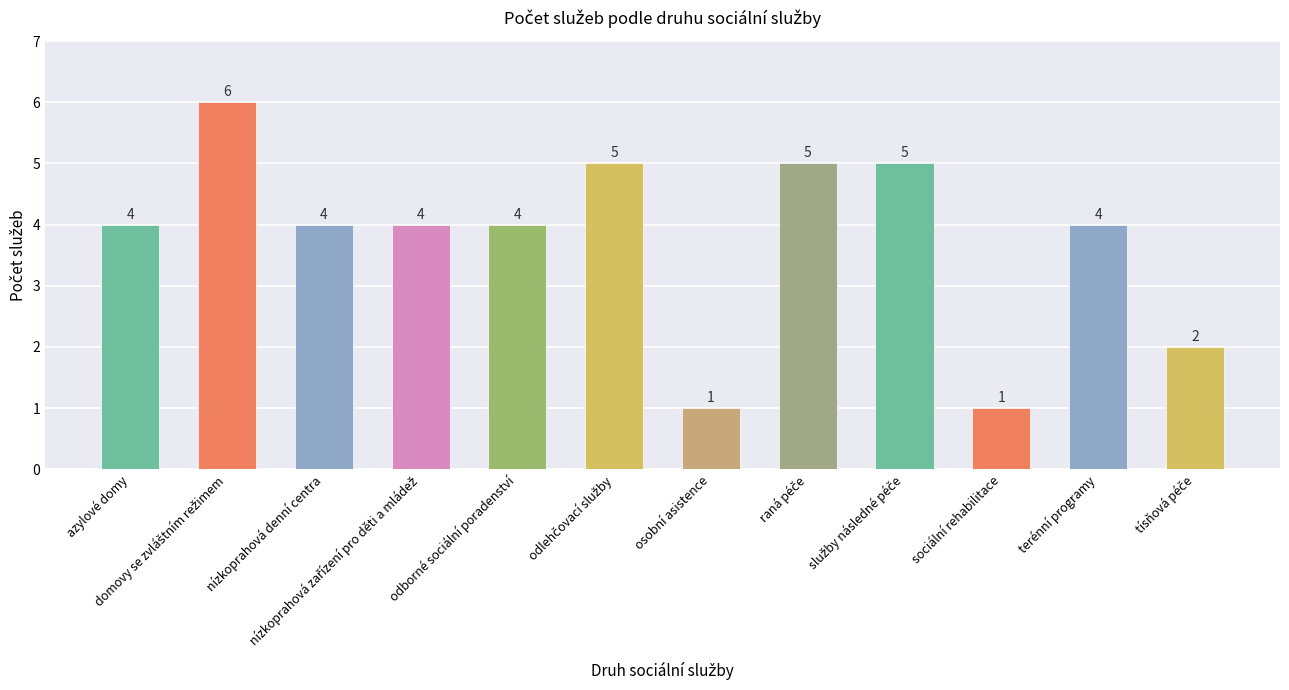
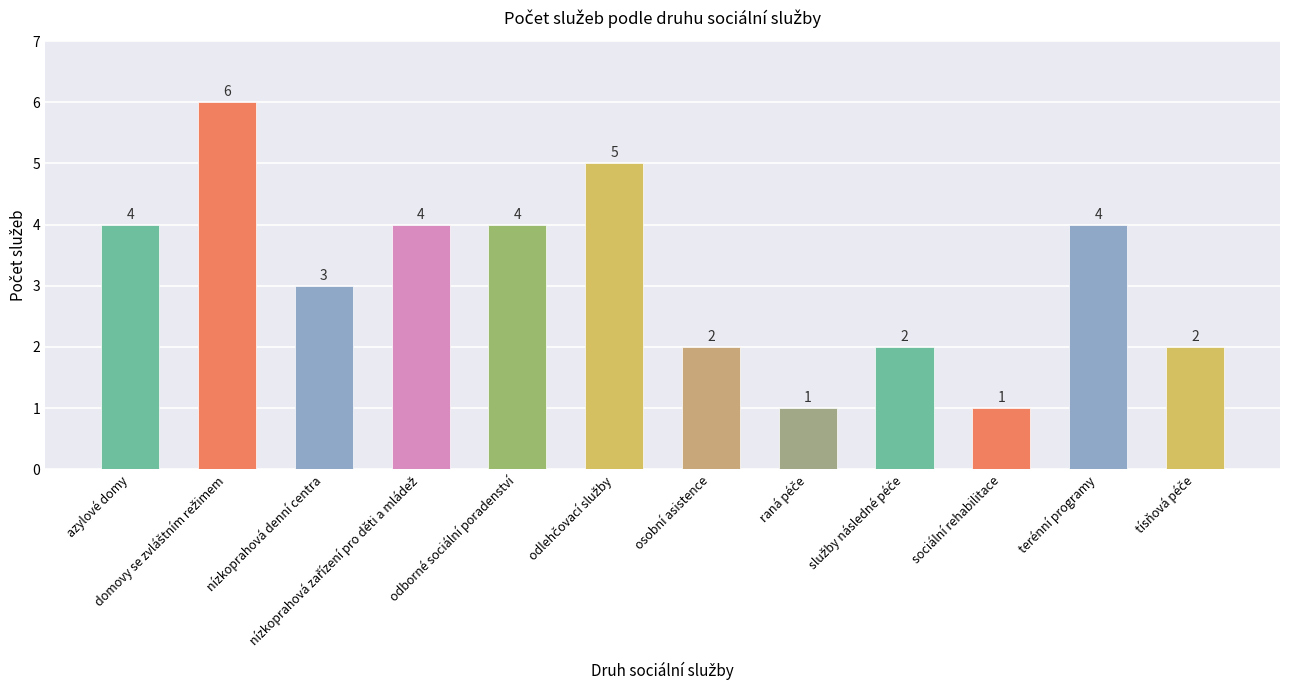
nízkoprahová denní centra: 4 -> 3
osobní asistence: 1 -> 2
raná péče: 5 -> 1
služby následné péče: 5 -> 2
